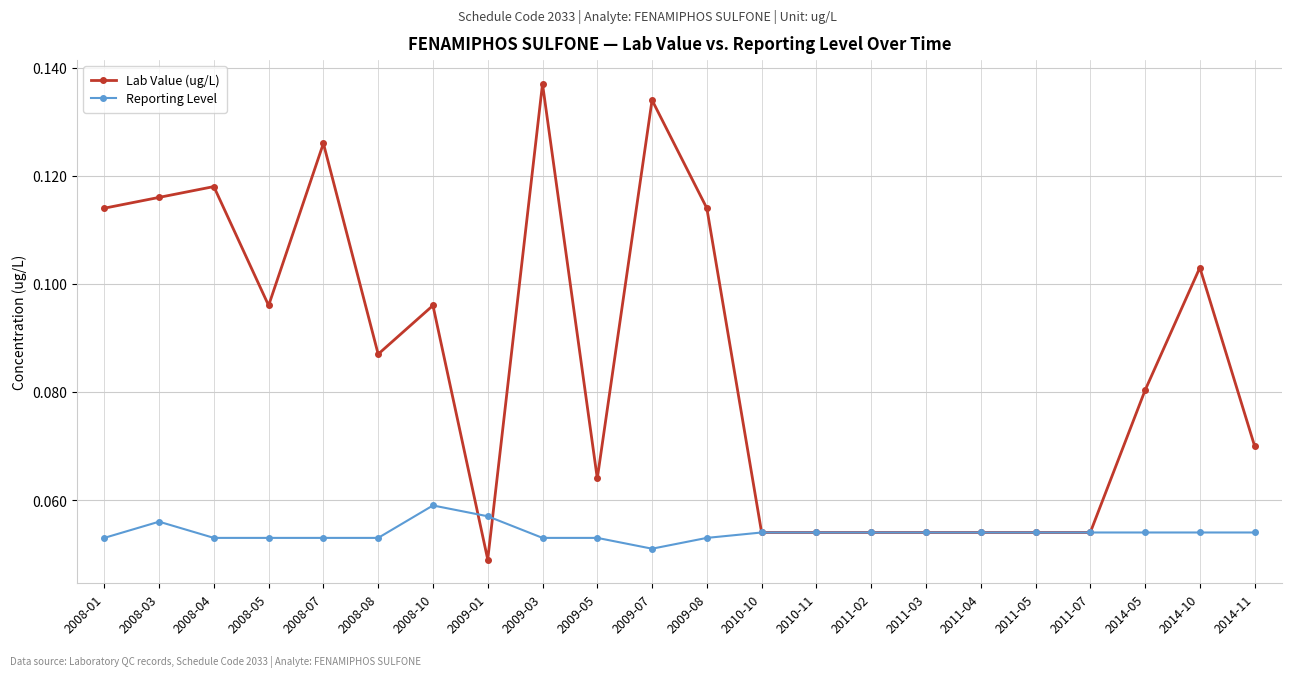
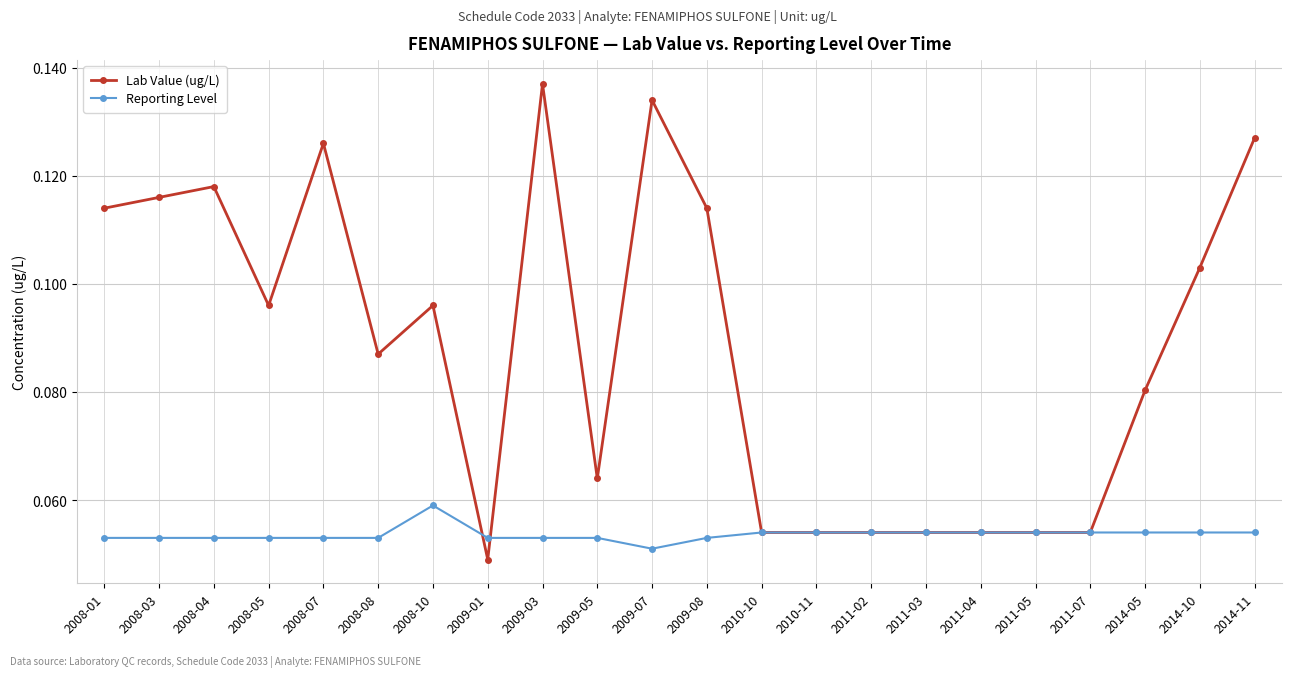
Reporting Level, 2008-03: 0.056 -> 0.053
Reporting Level, 2009-01: 0.057 -> 0.053
Lab Value (ug/L), 2014-11: 0.070 -> 0.127
